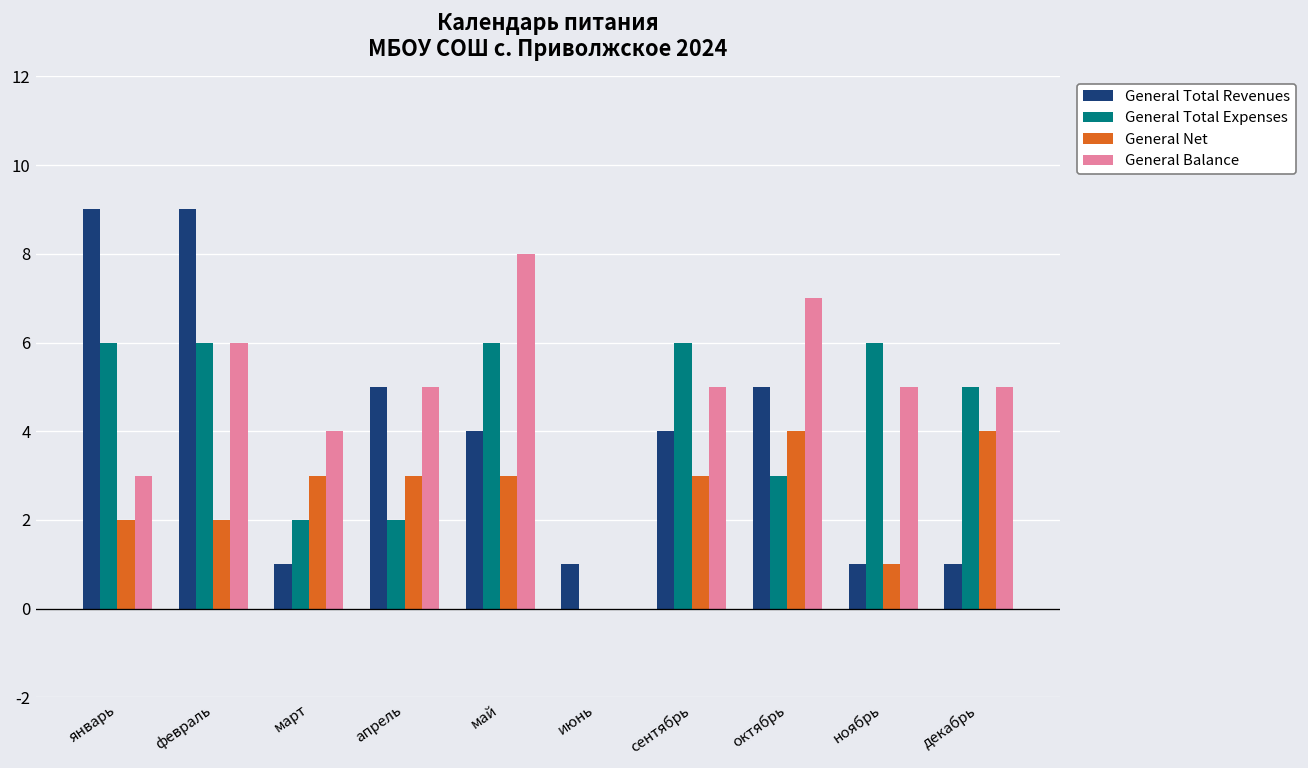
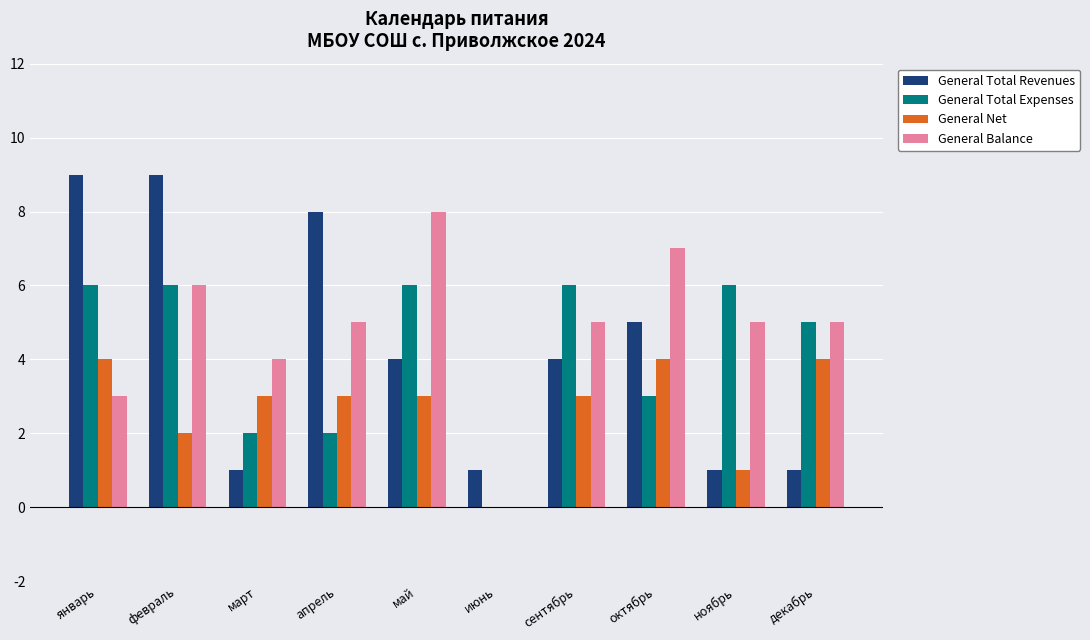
General Net, январь: 2 -> 4
General Total Revenues, апрель: 5 -> 8
